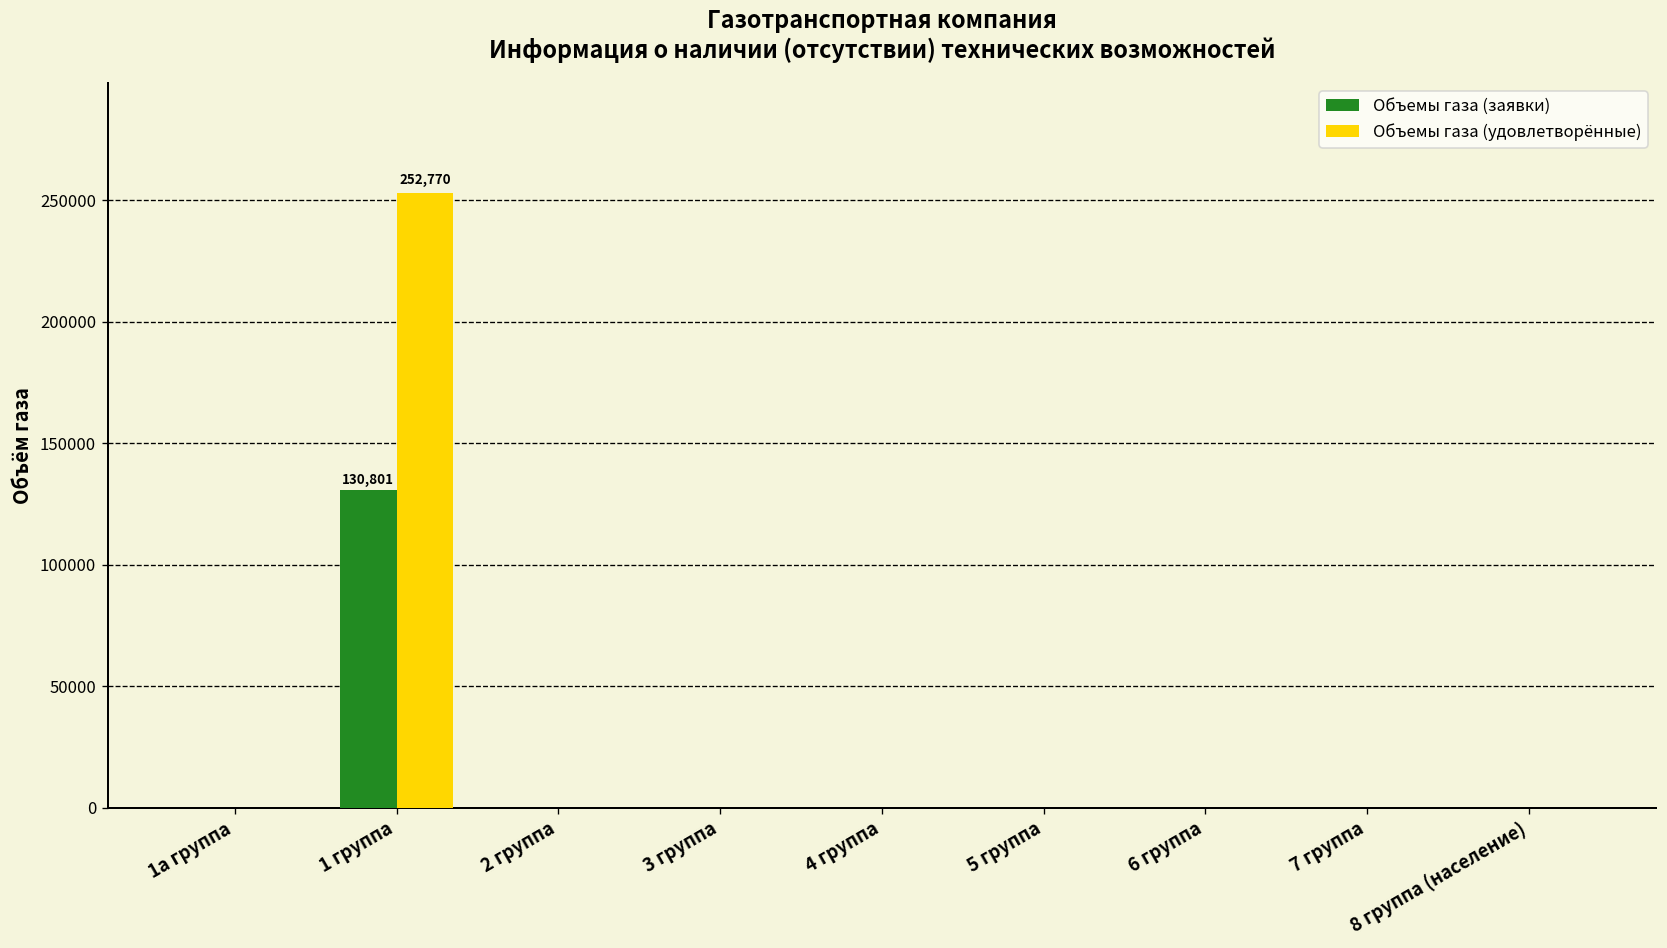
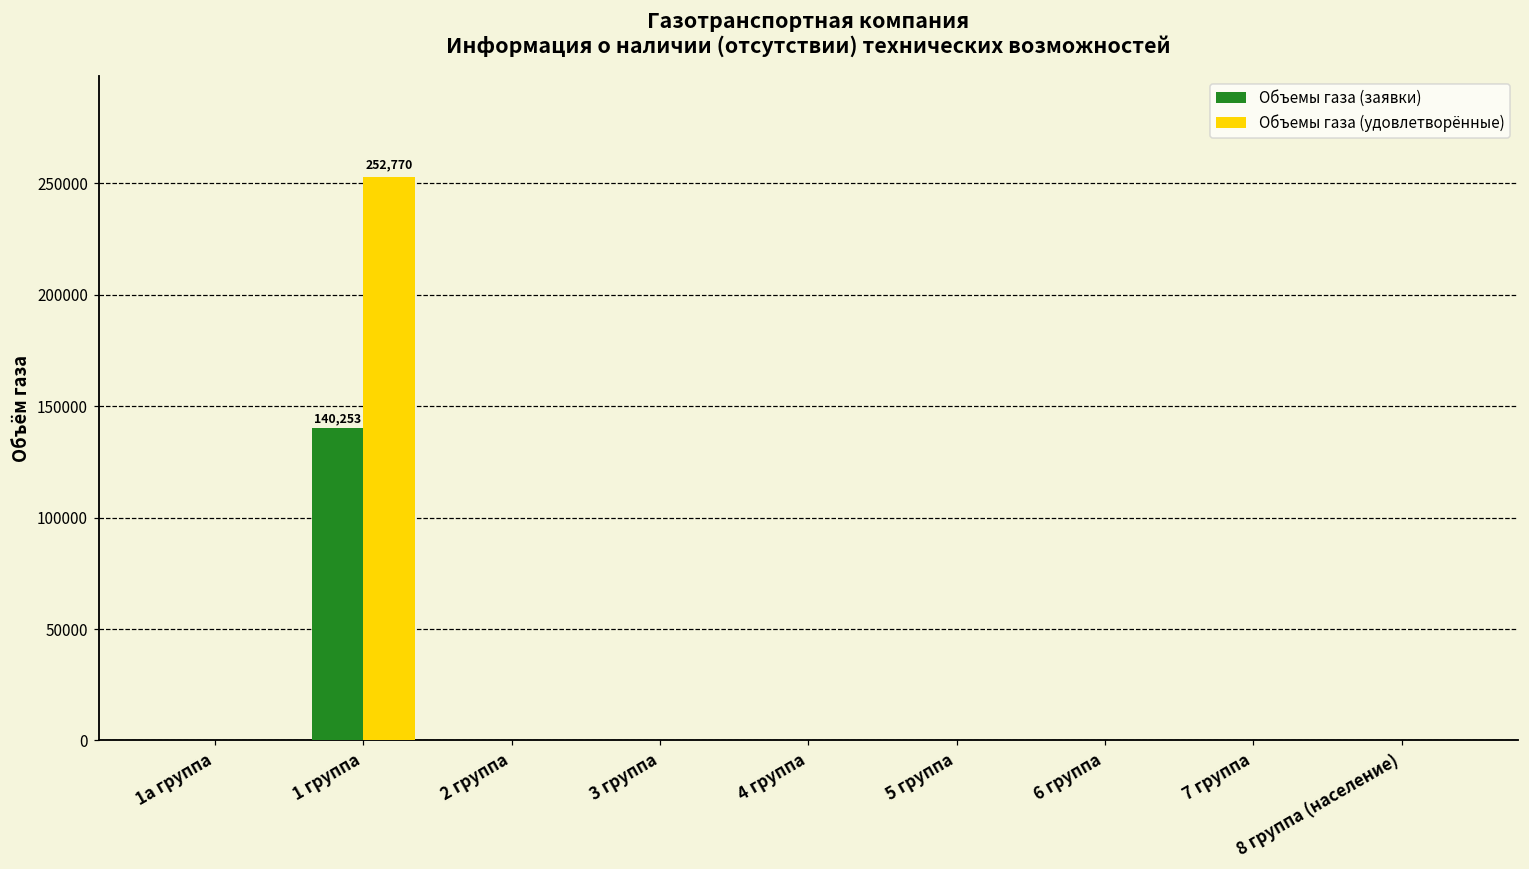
Объемы газа (заявки), 1 группа: 130,801 -> 140,253
